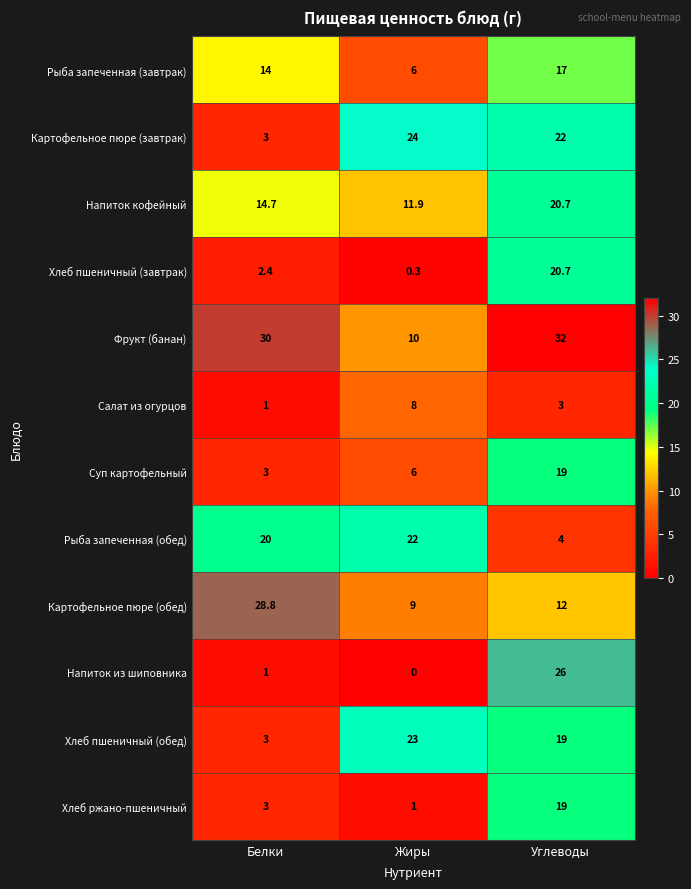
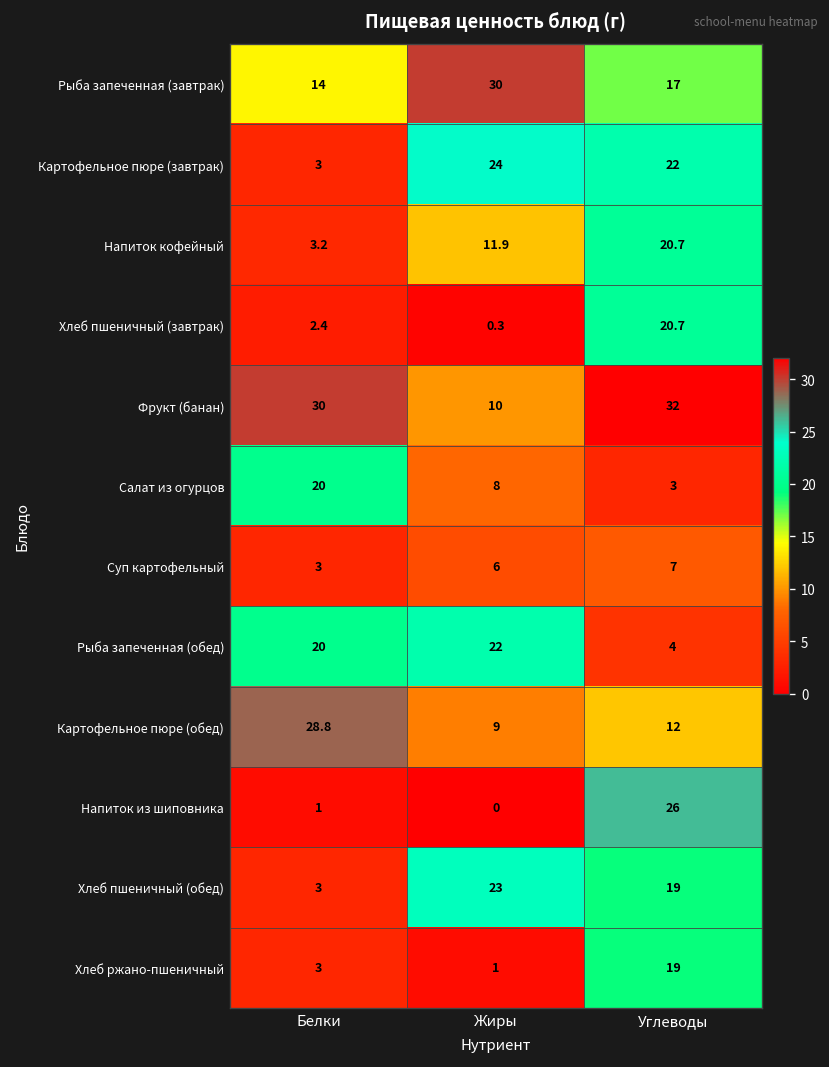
Рыба запеченная (завтрак), Жиры: 6 -> 30
Напиток кофейный, Белки: 14.7 -> 3.2
Салат из огурцов, Белки: 1 -> 20
Суп картофельный, Углеводы: 19 -> 7
